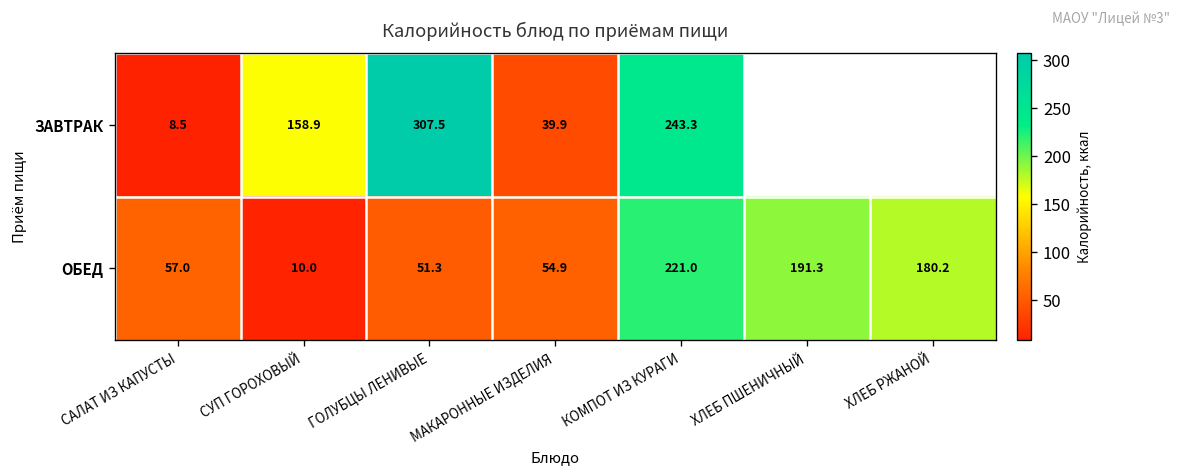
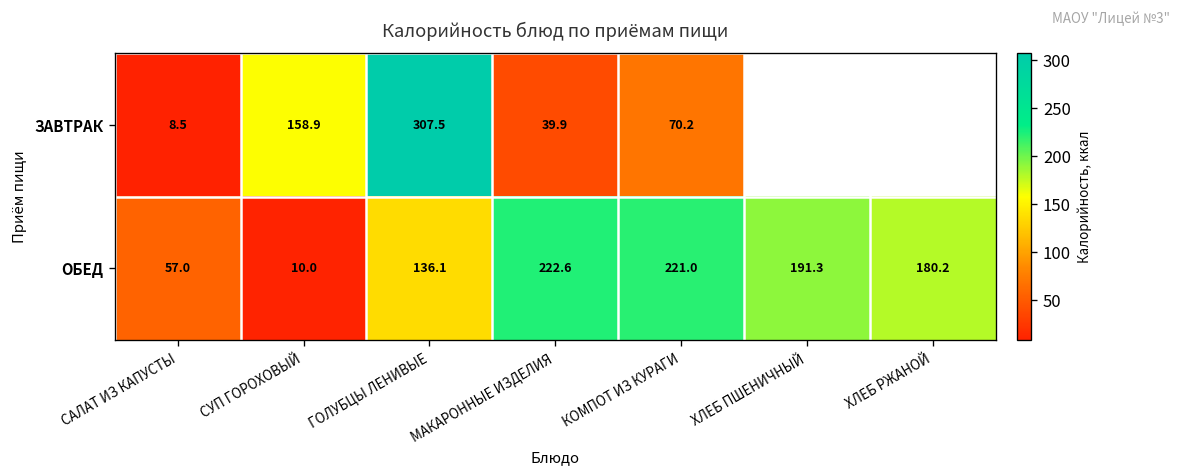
ЗАВТРАК, КОМПОТ ИЗ КУРАГИ: 243.3 -> 70.2
ОБЕД, ГОЛУБЦЫ ЛЕНИВЫЕ: 51.3 -> 136.1
ОБЕД, МАКАРОННЫЕ ИЗДЕЛИЯ: 54.9 -> 222.6
